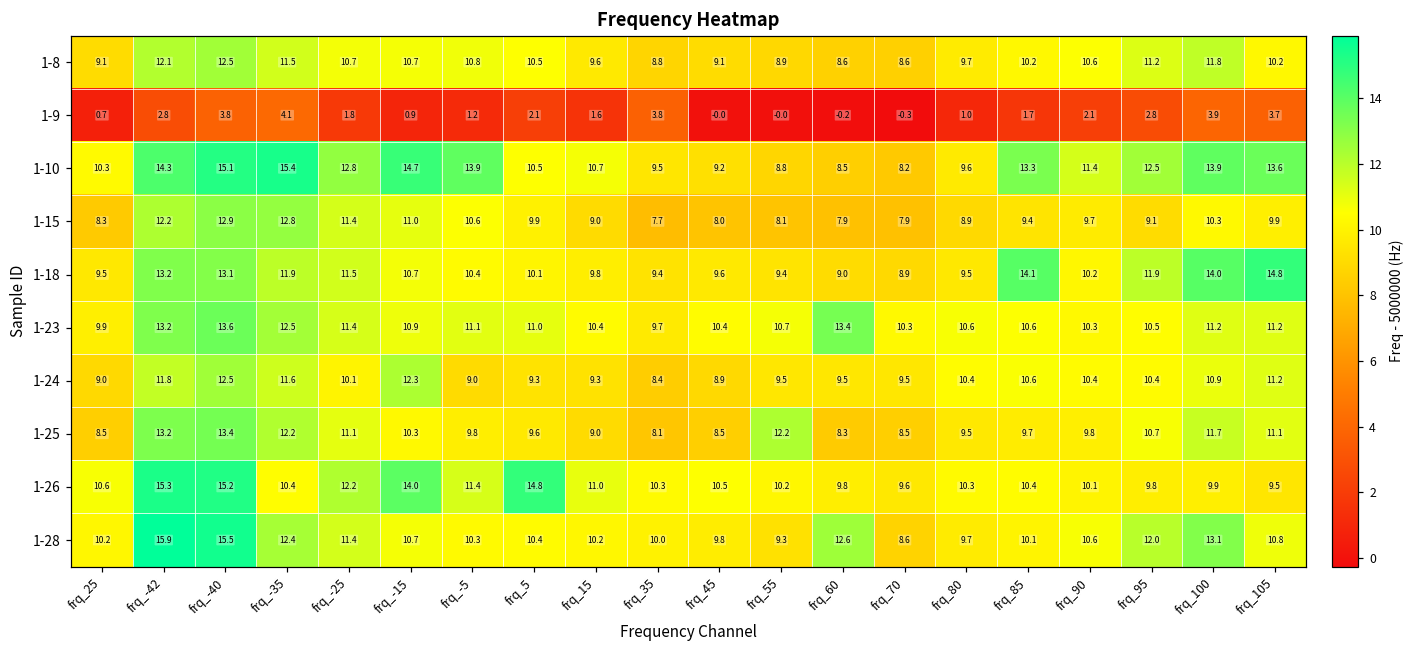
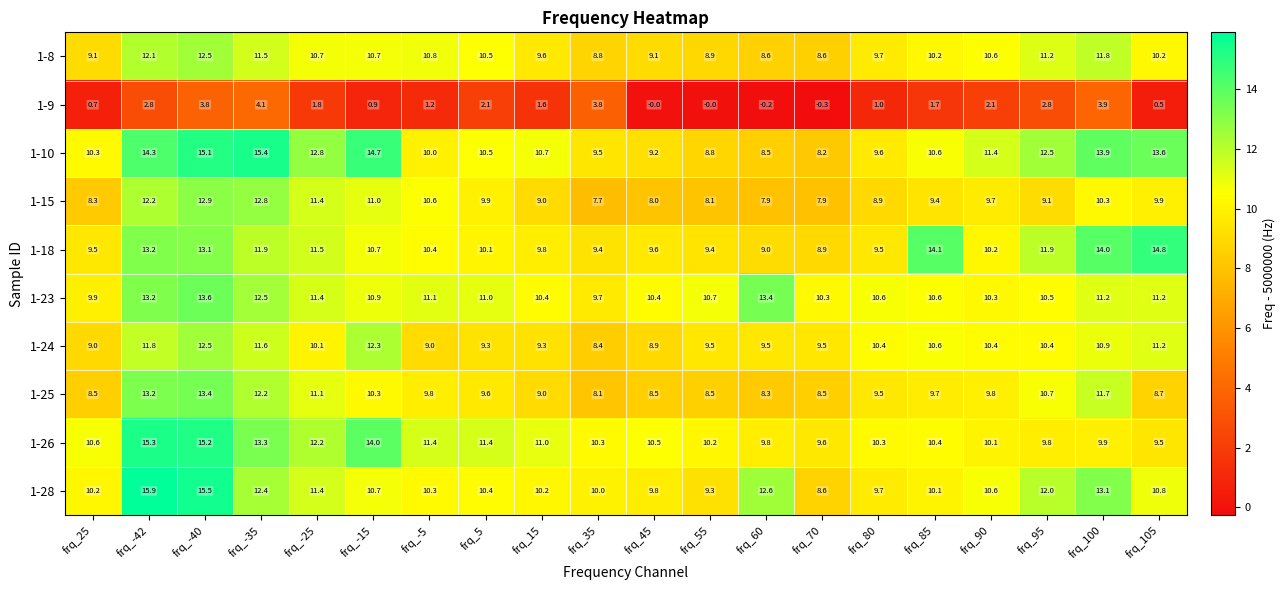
1-9, frq_105: 3.7 -> 0.5
1-10, frq_-5: 13.9 -> 10.0
1-10, frq_85: 13.3 -> 10.6
1-25, frq_55: 12.2 -> 8.5
1-25, frq_105: 11.1 -> 8.7
1-26, frq_-35: 10.4 -> 13.3
1-26, frq_5: 14.8 -> 11.4
